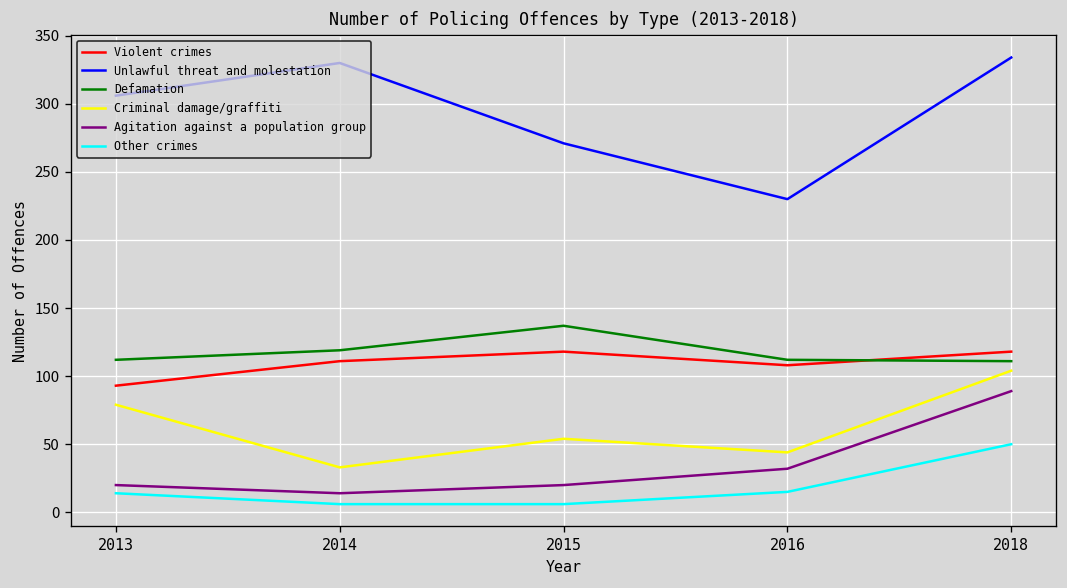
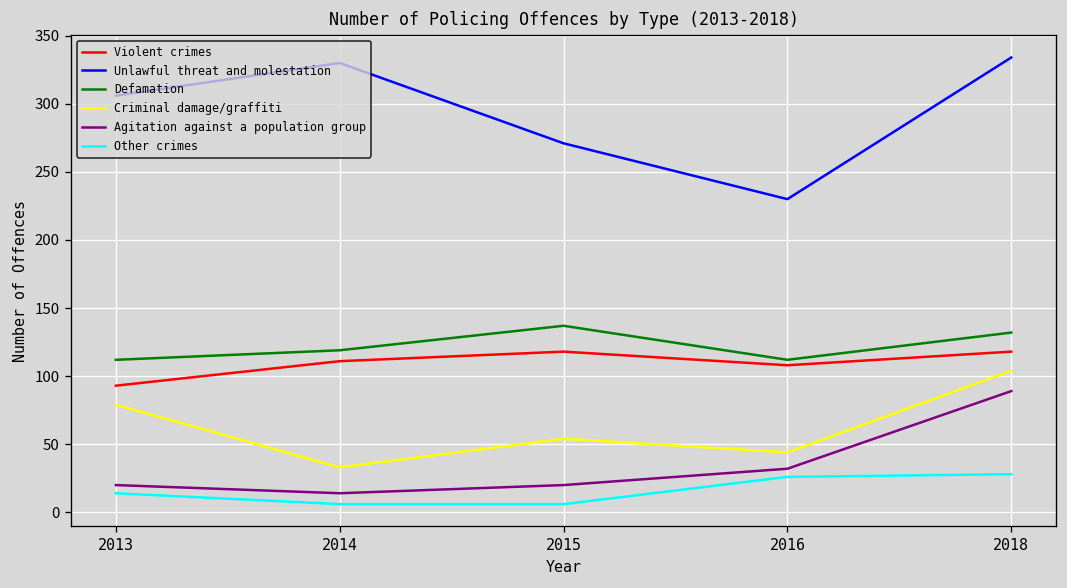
Other crimes, 2016: 15 -> 26
Defamation, 2018: 111 -> 132
Other crimes, 2018: 50 -> 28
